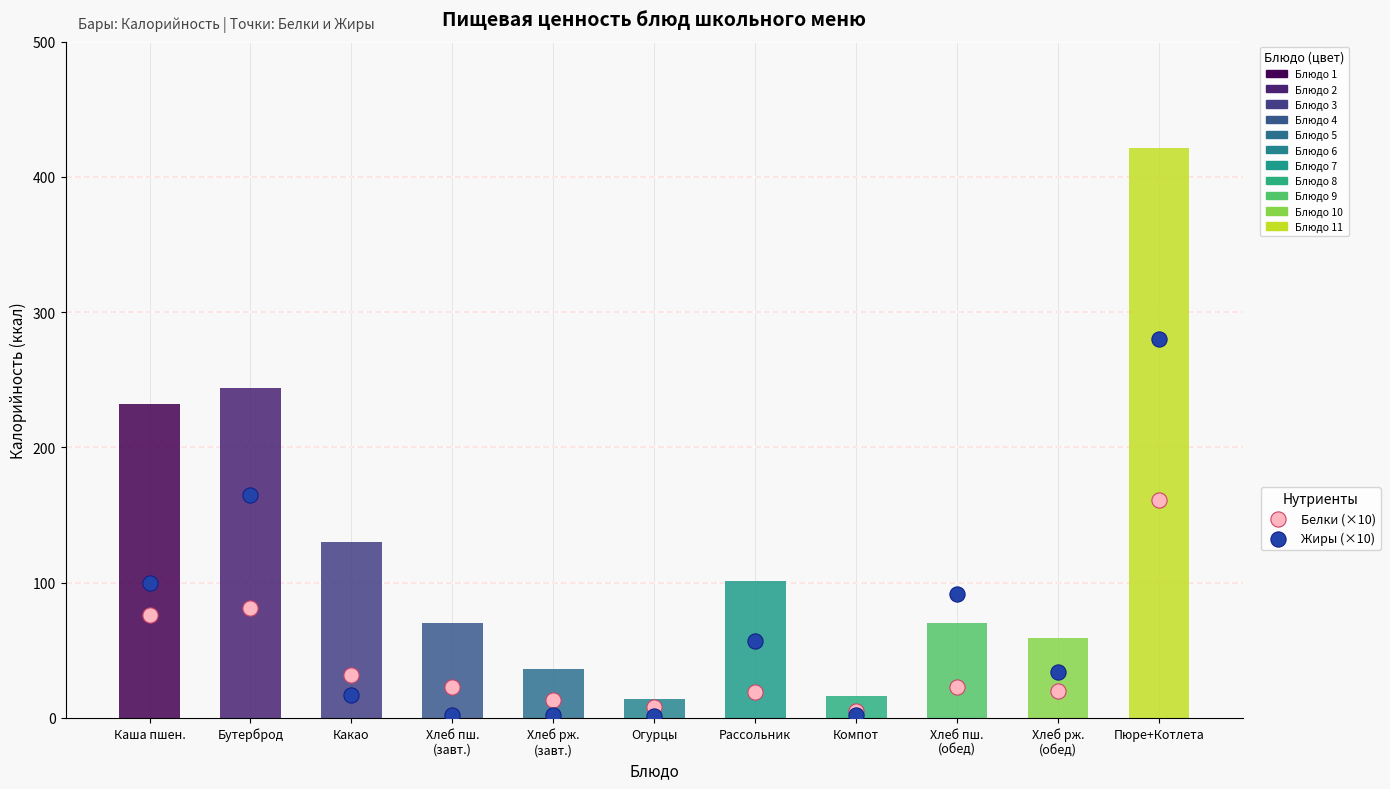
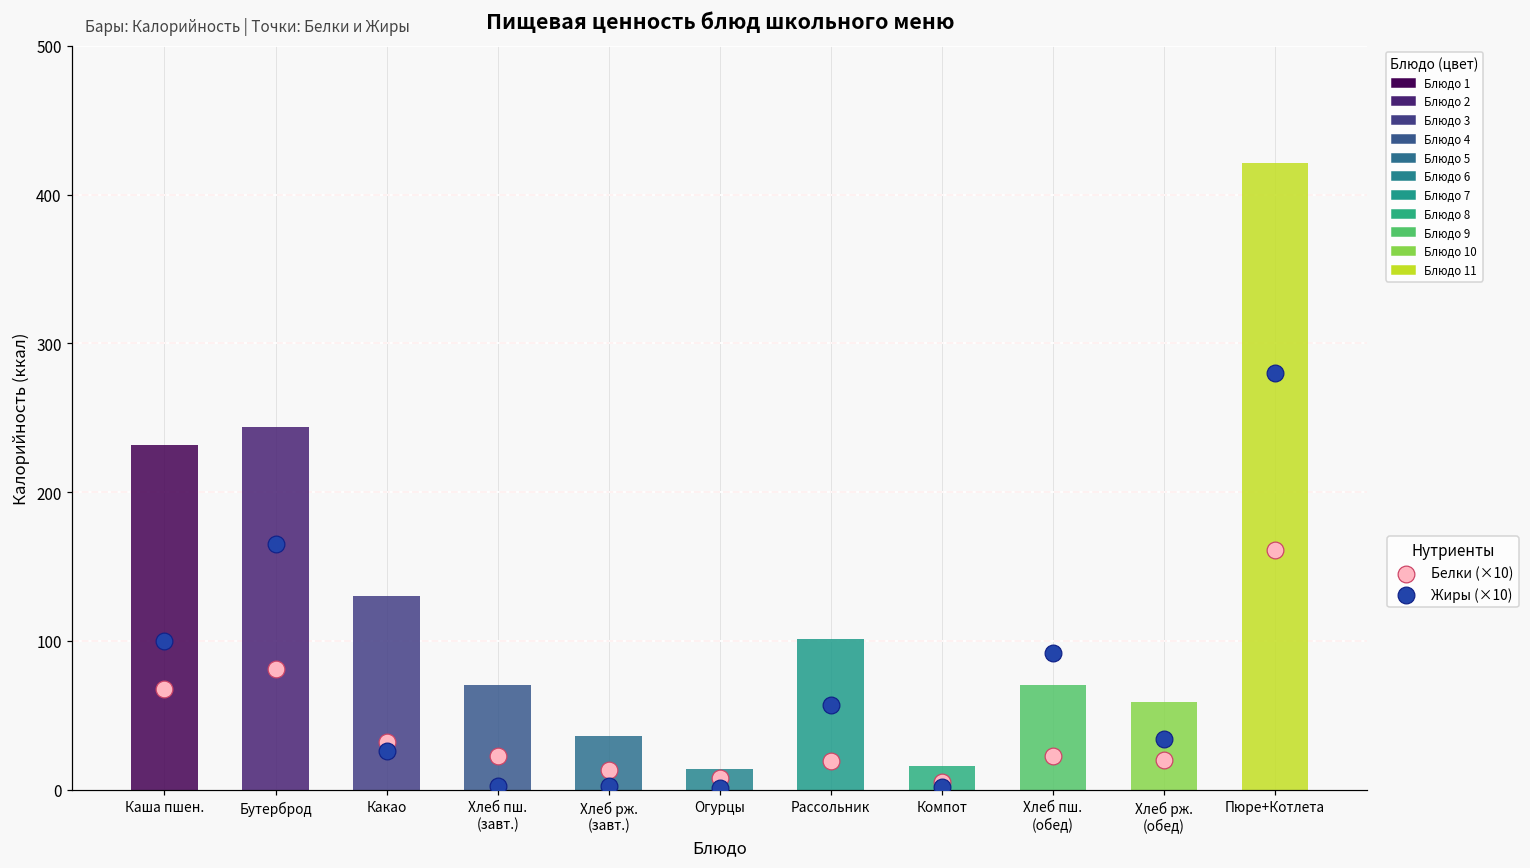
Белки (×10), Каша пшен.: 76 -> 68
Жиры (×10), Какао: 17 -> 26
